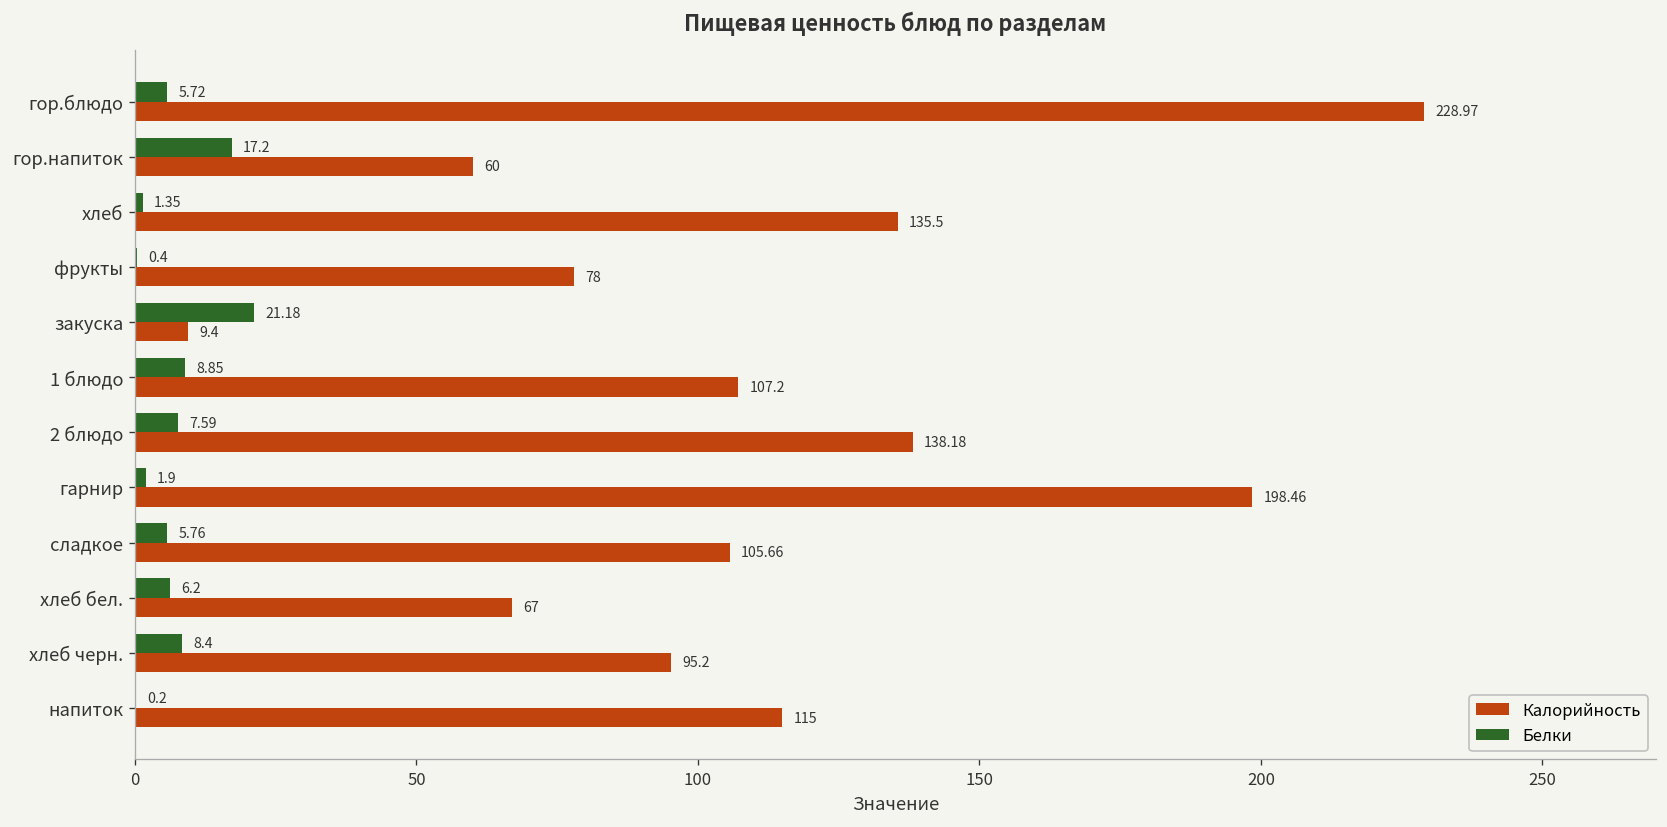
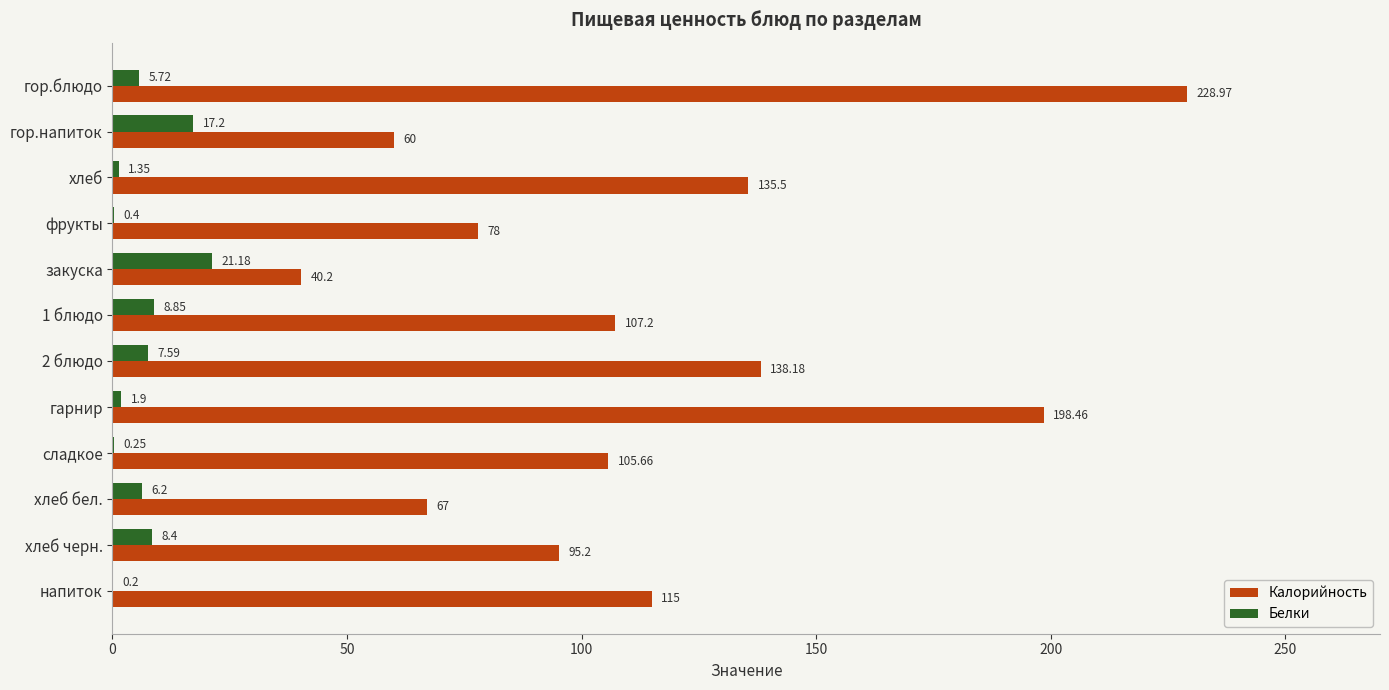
Калорийность, закуска: 9.4 -> 40.2
Белки, сладкое: 5.76 -> 0.25
